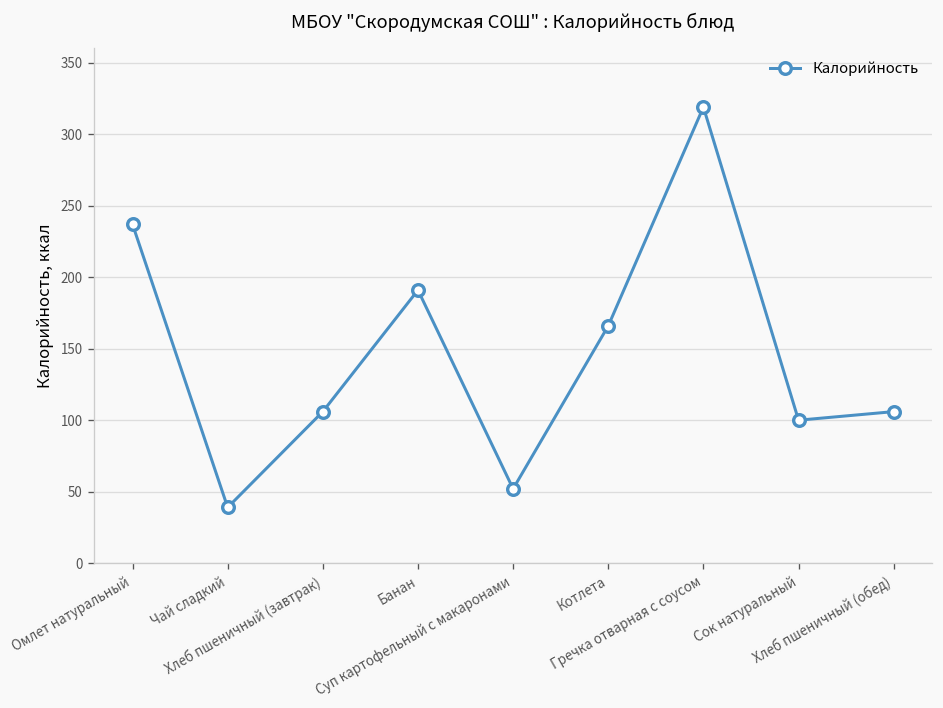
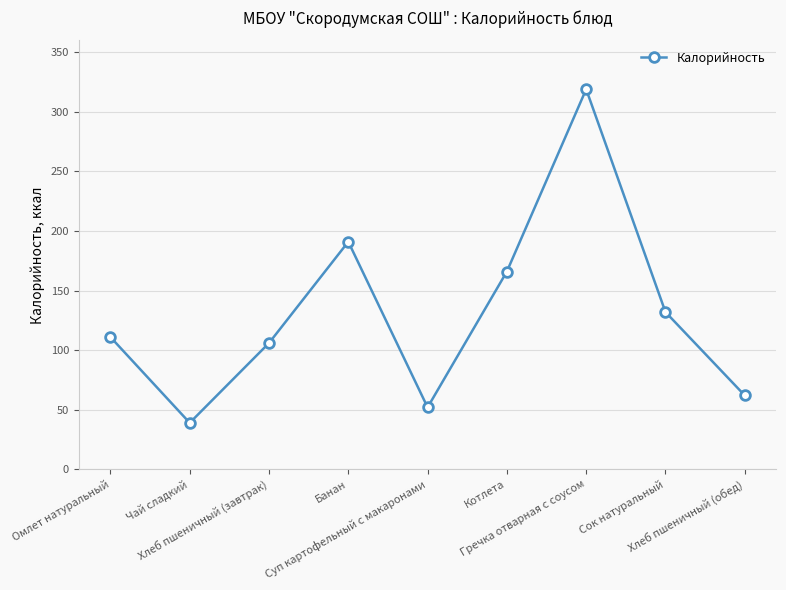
Омлет натуральный: 237 -> 111
Сок натуральный: 100 -> 132
Хлеб пшеничный (обед): 106 -> 62
